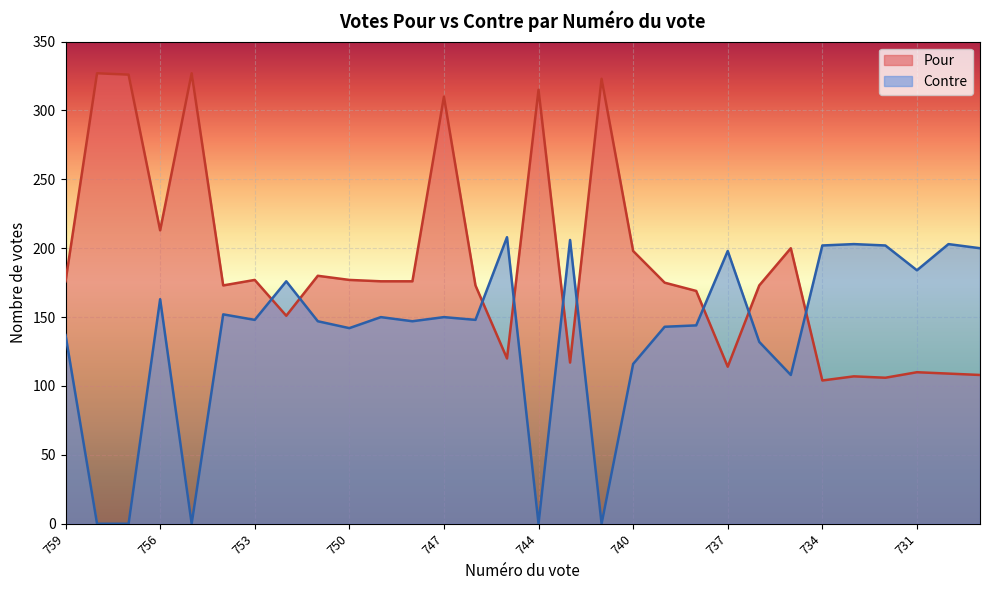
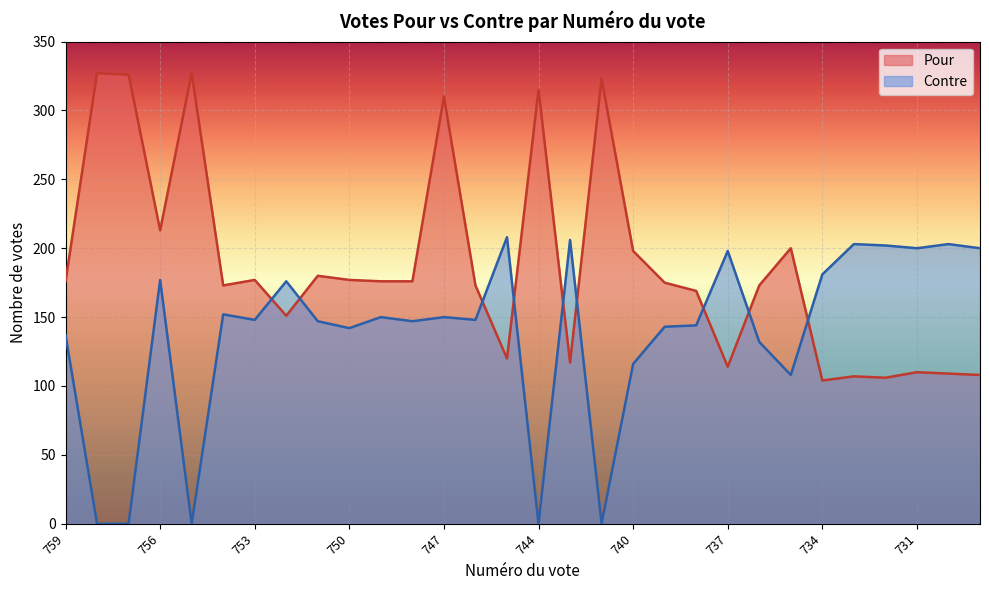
Contre, 756: 163 -> 177
Contre, 734: 202 -> 181
Contre, 731: 184 -> 200
